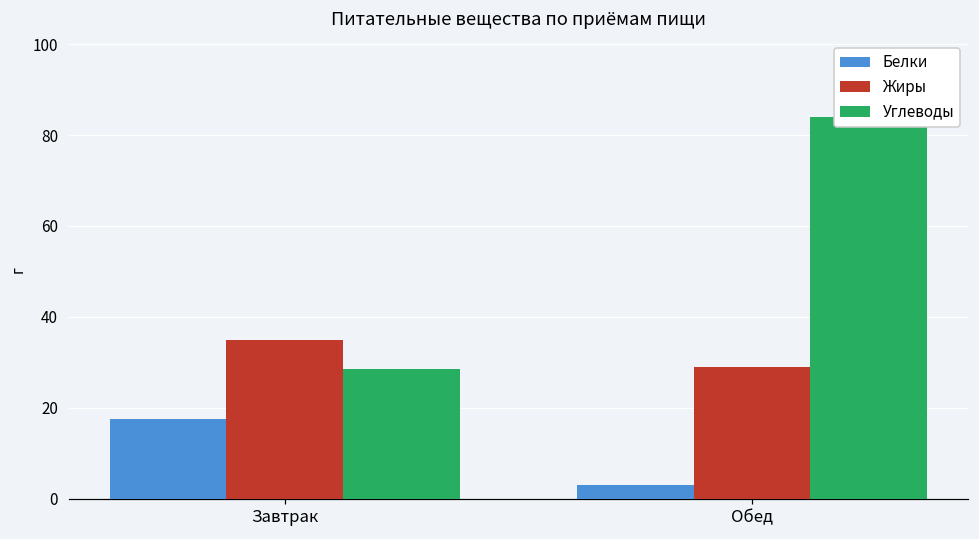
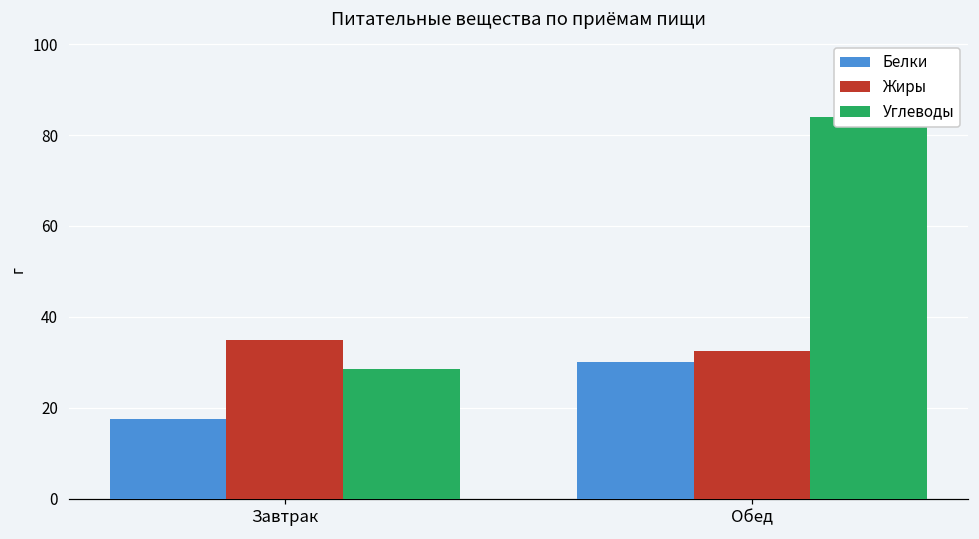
Белки, Обед: 3 -> 30
Жиры, Обед: 29 -> 32
